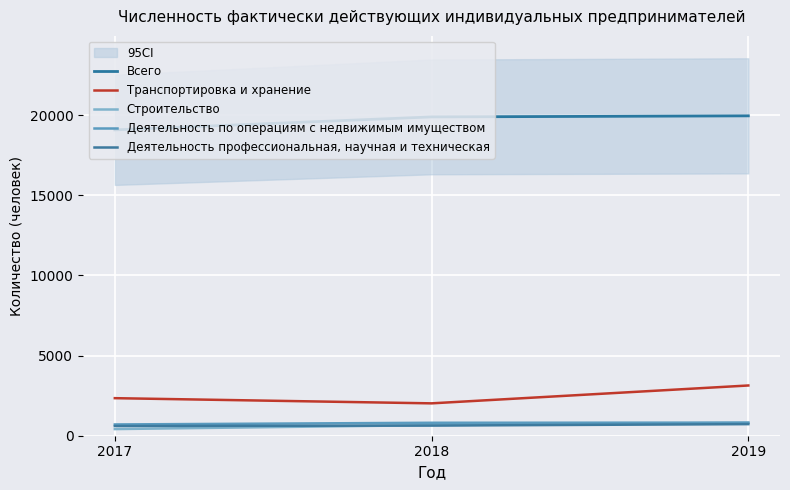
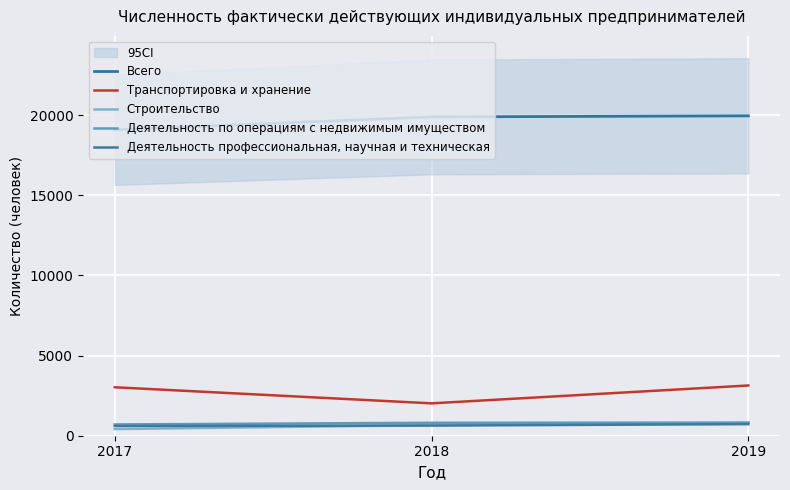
Транспортировка и хранение, 2017: 2300 -> 3000
